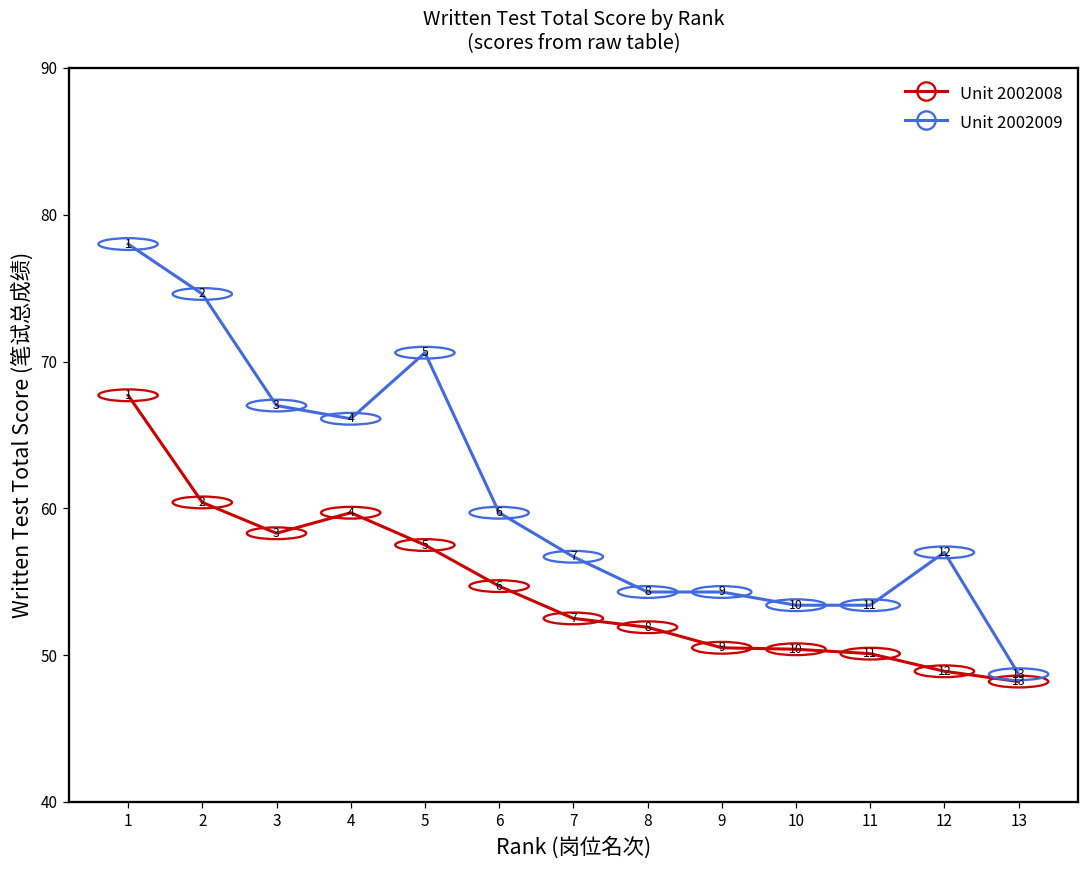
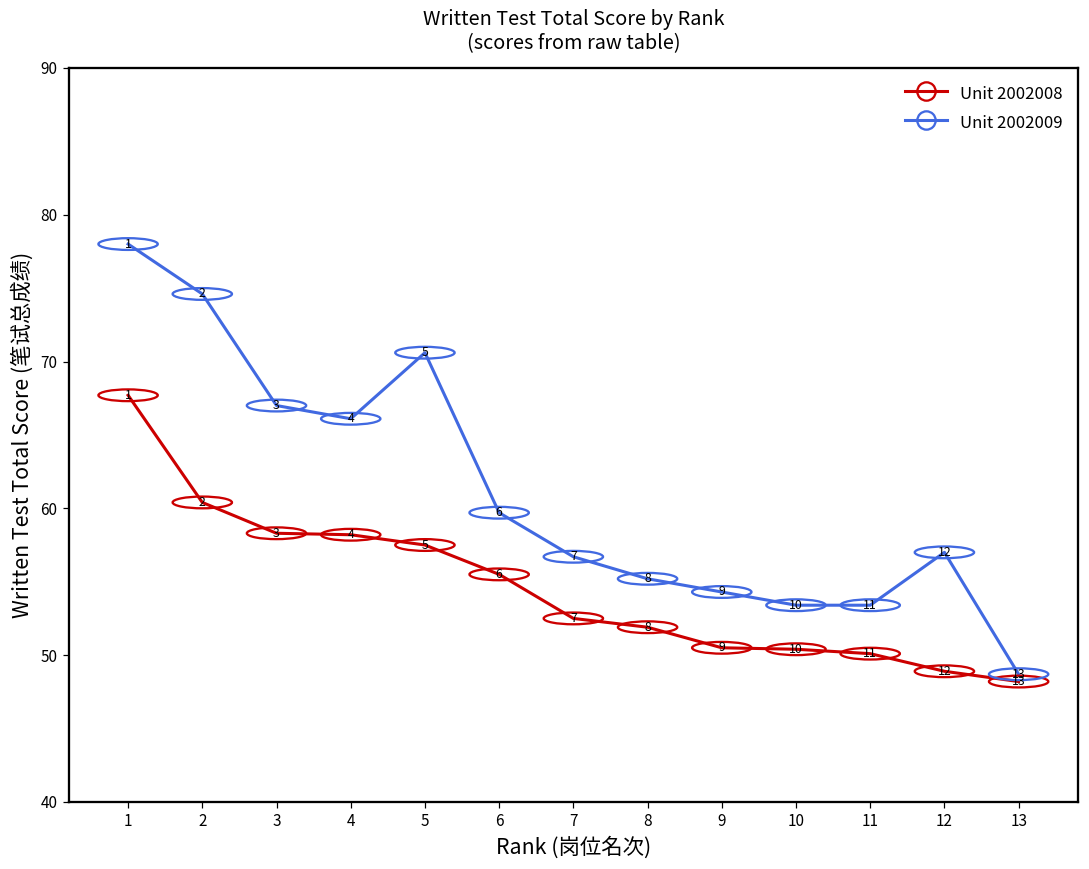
Unit 2002008, 4: 59.7 -> 58.2
Unit 2002008, 6: 54.7 -> 55.5
Unit 2002009, 8: 54.3 -> 55.2
